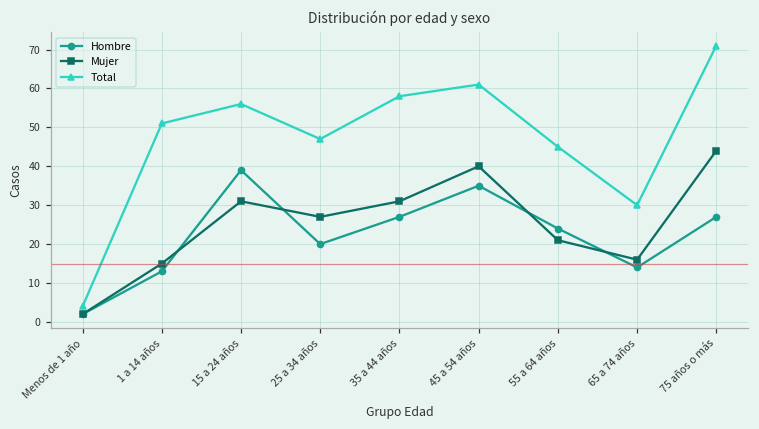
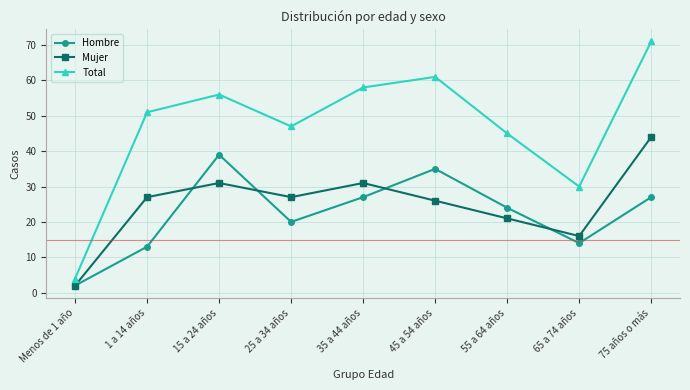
Mujer, 1 a 14 años: 15 -> 27
Mujer, 45 a 54 años: 40 -> 26
